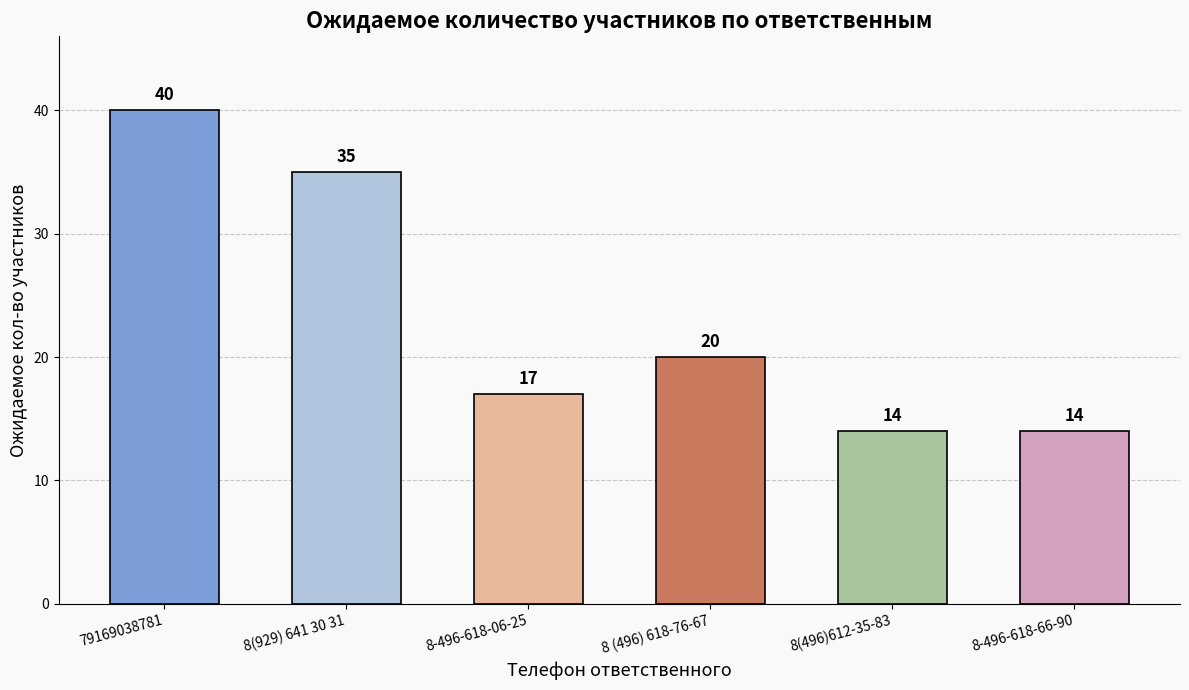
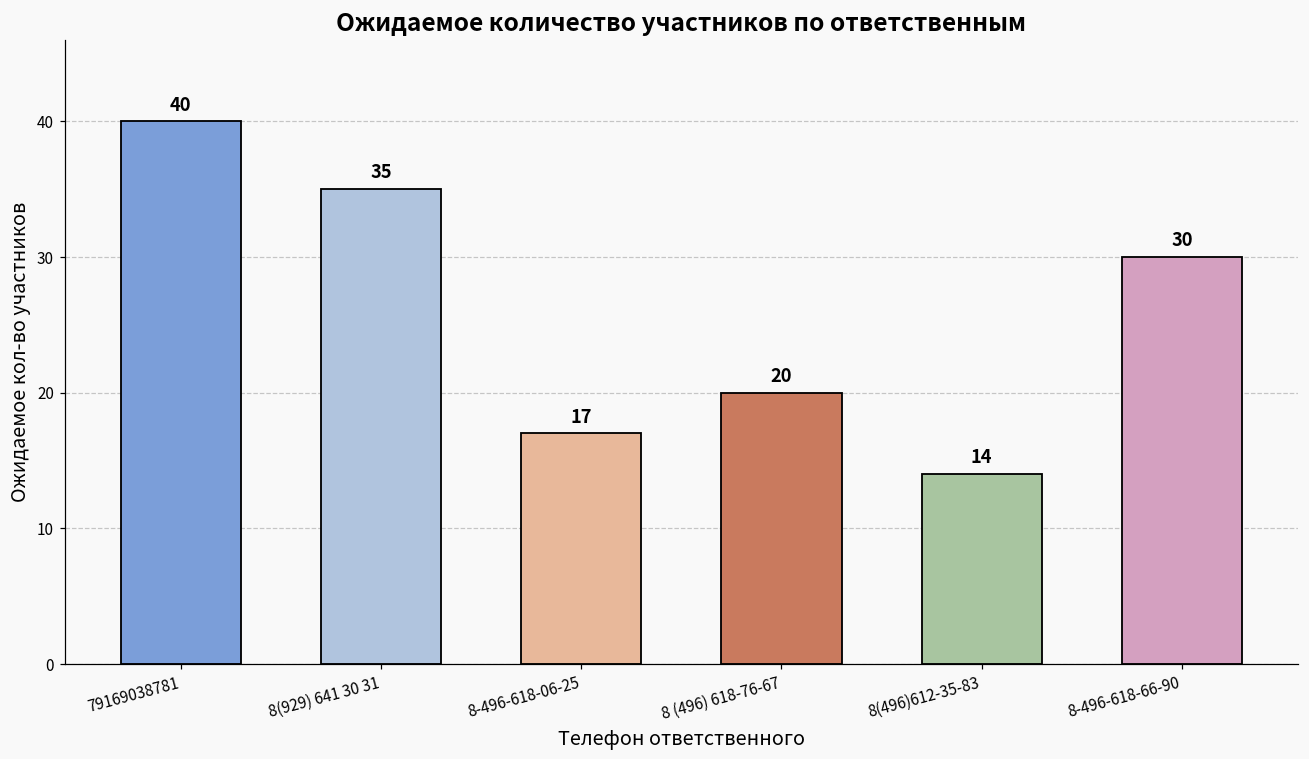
8-496-618-66-90: 14 -> 30
